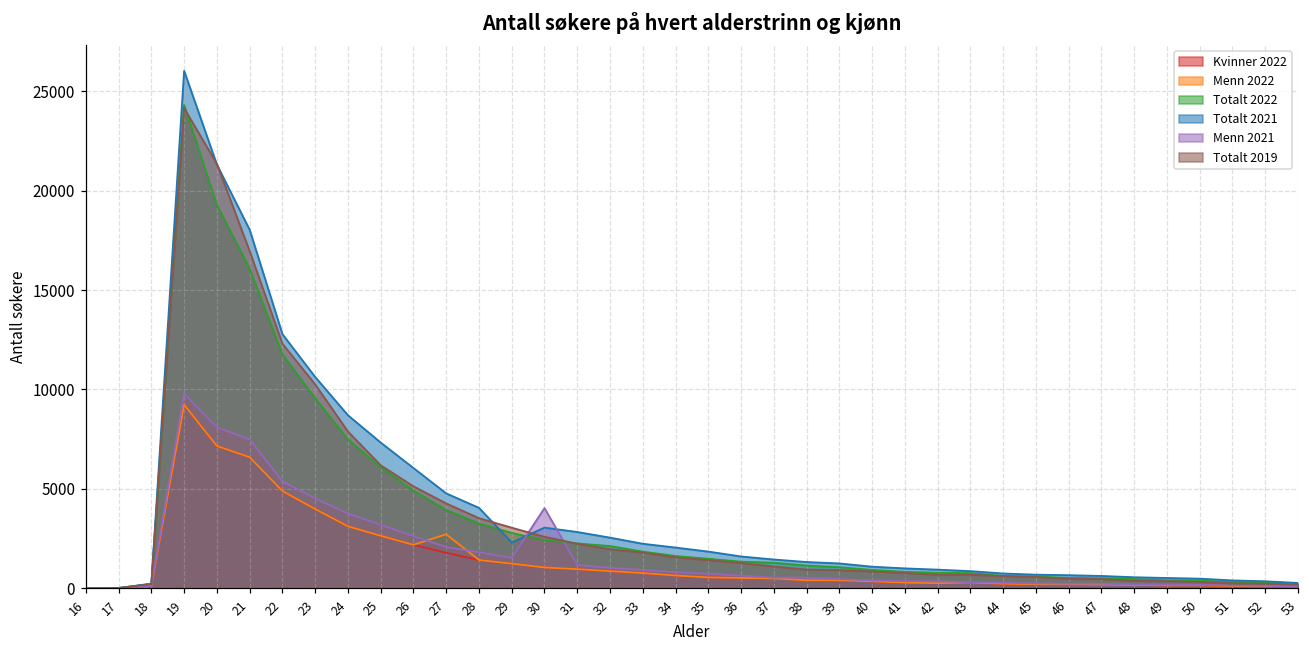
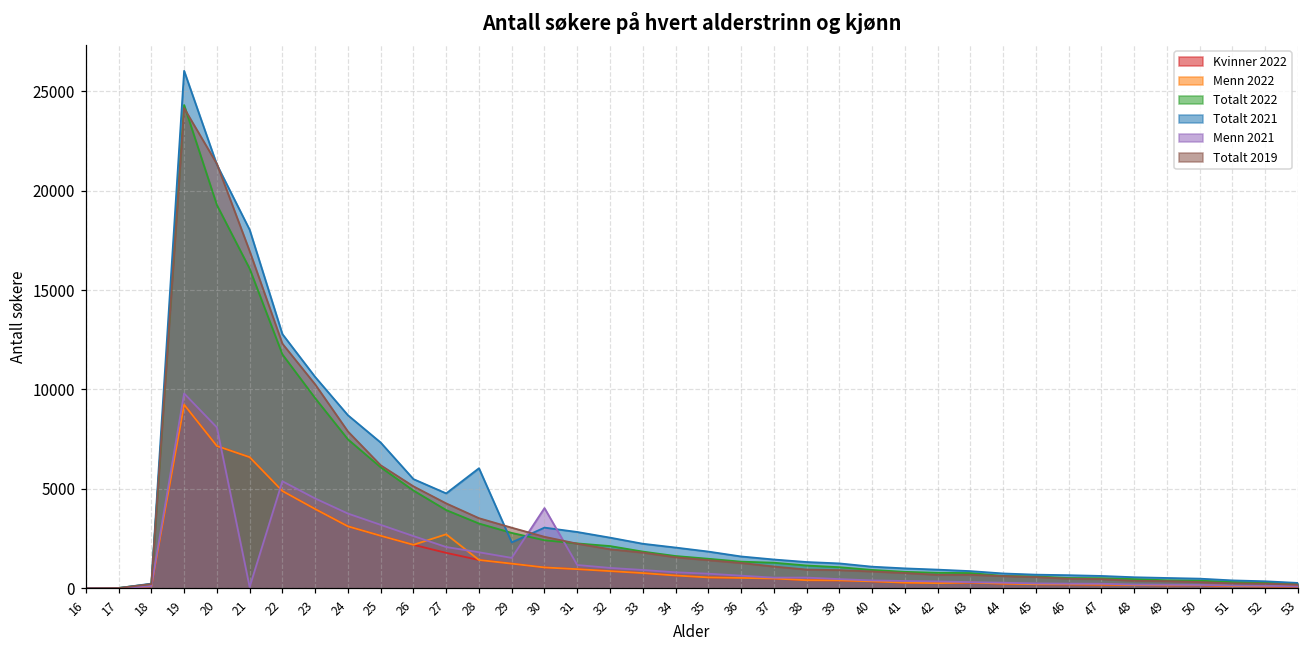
Menn 2021, 21: 7500 -> 100
Totalt 2021, 26: 6100 -> 5500
Totalt 2021, 28: 4000 -> 6000
